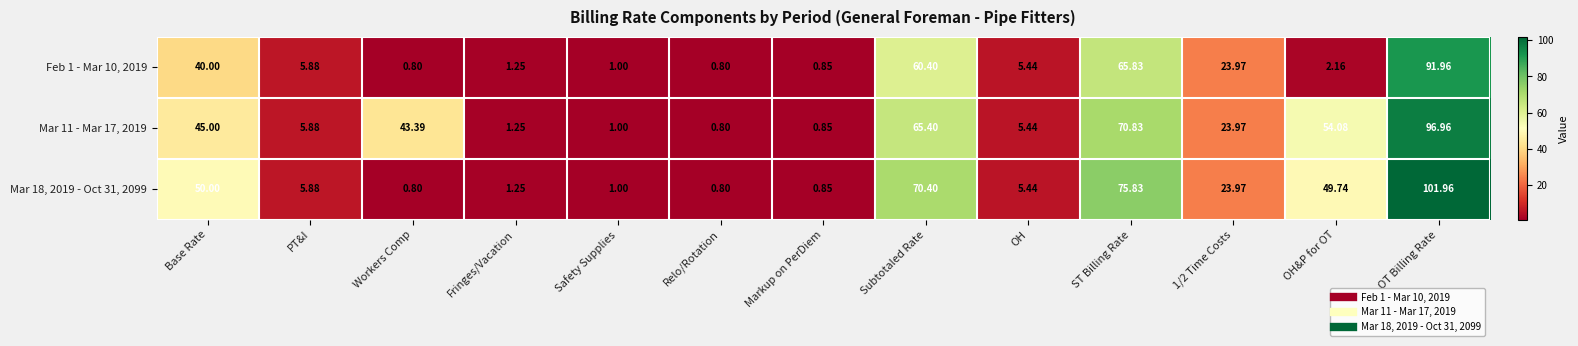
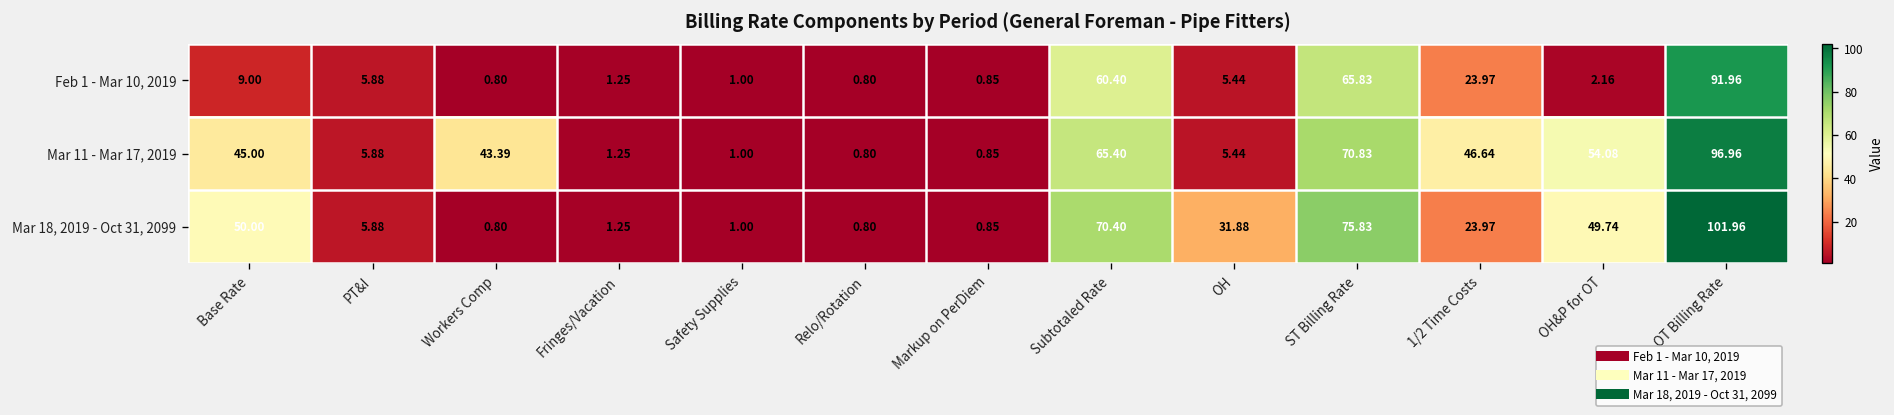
Feb 1 - Mar 10, 2019, Base Rate: 40.00 -> 9.00
Mar 11 - Mar 17, 2019, 1/2 Time Costs: 23.97 -> 46.64
Mar 18, 2019 - Oct 31, 2099, OH: 5.44 -> 31.88
